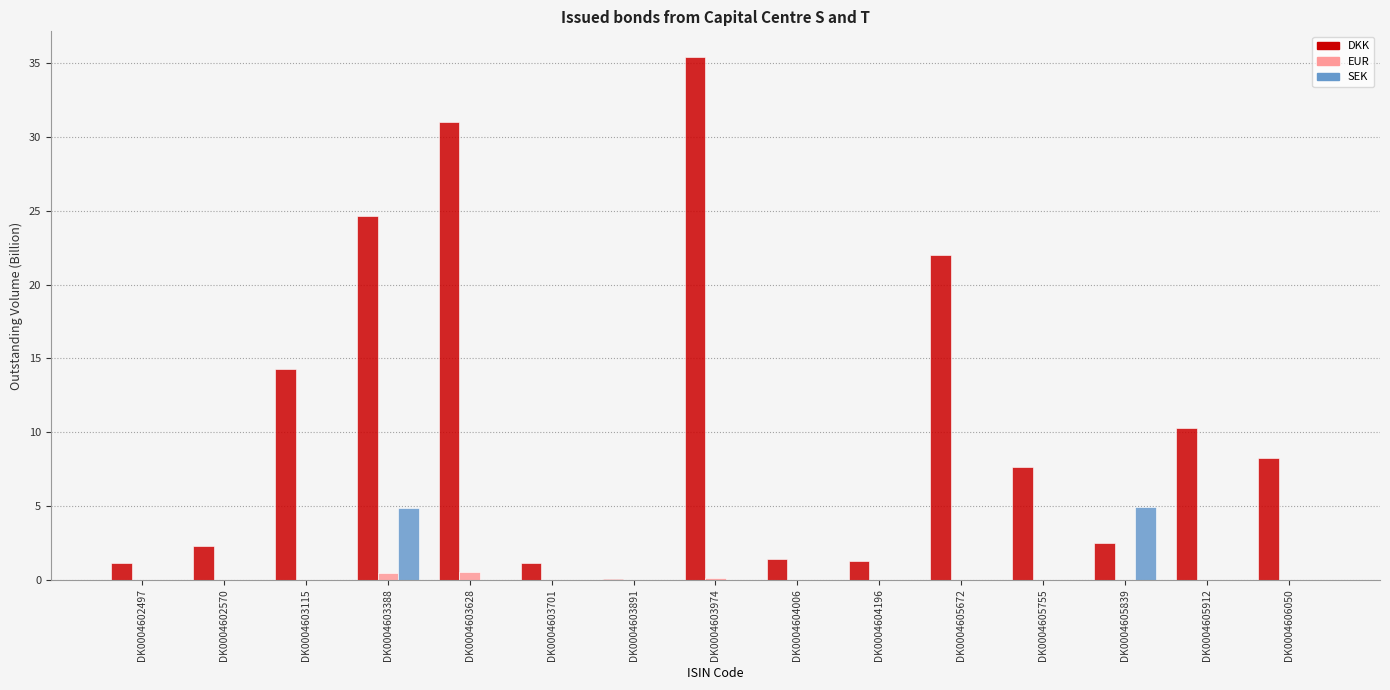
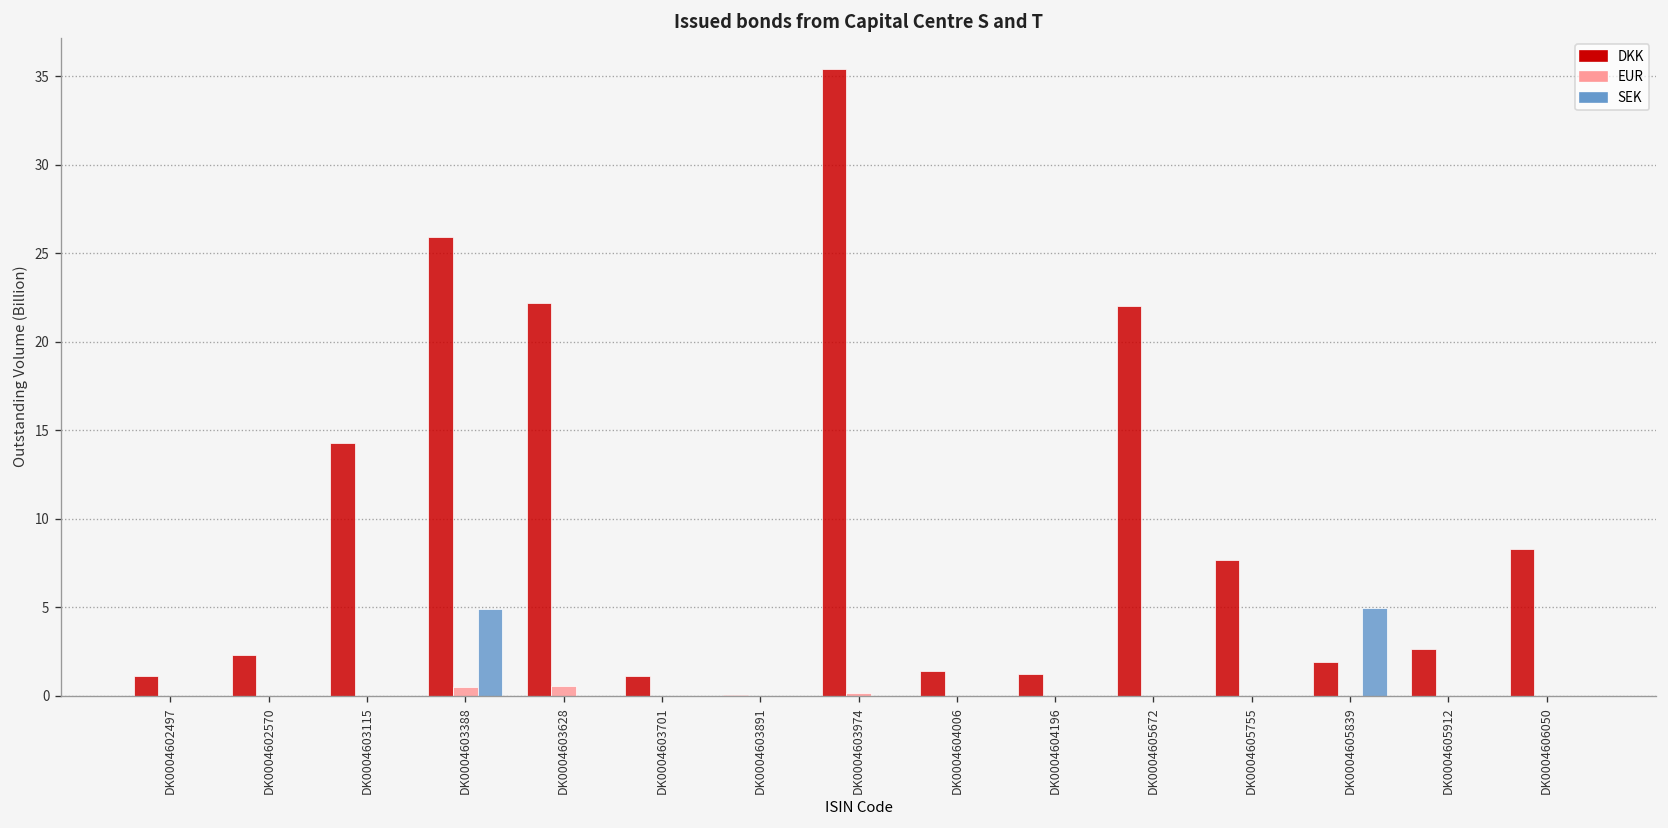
DKK, DK0004603388: 24.7 -> 25.9
DKK, DK0004603628: 31.0 -> 22.2
DKK, DK0004605839: 2.5 -> 1.9
DKK, DK0004605912: 10.3 -> 2.7
